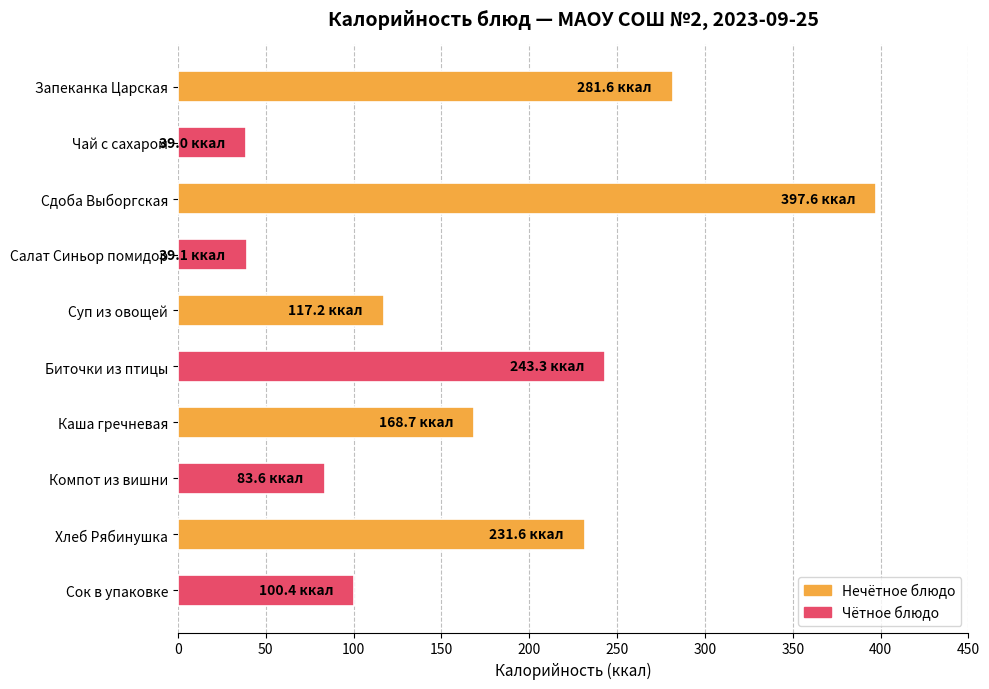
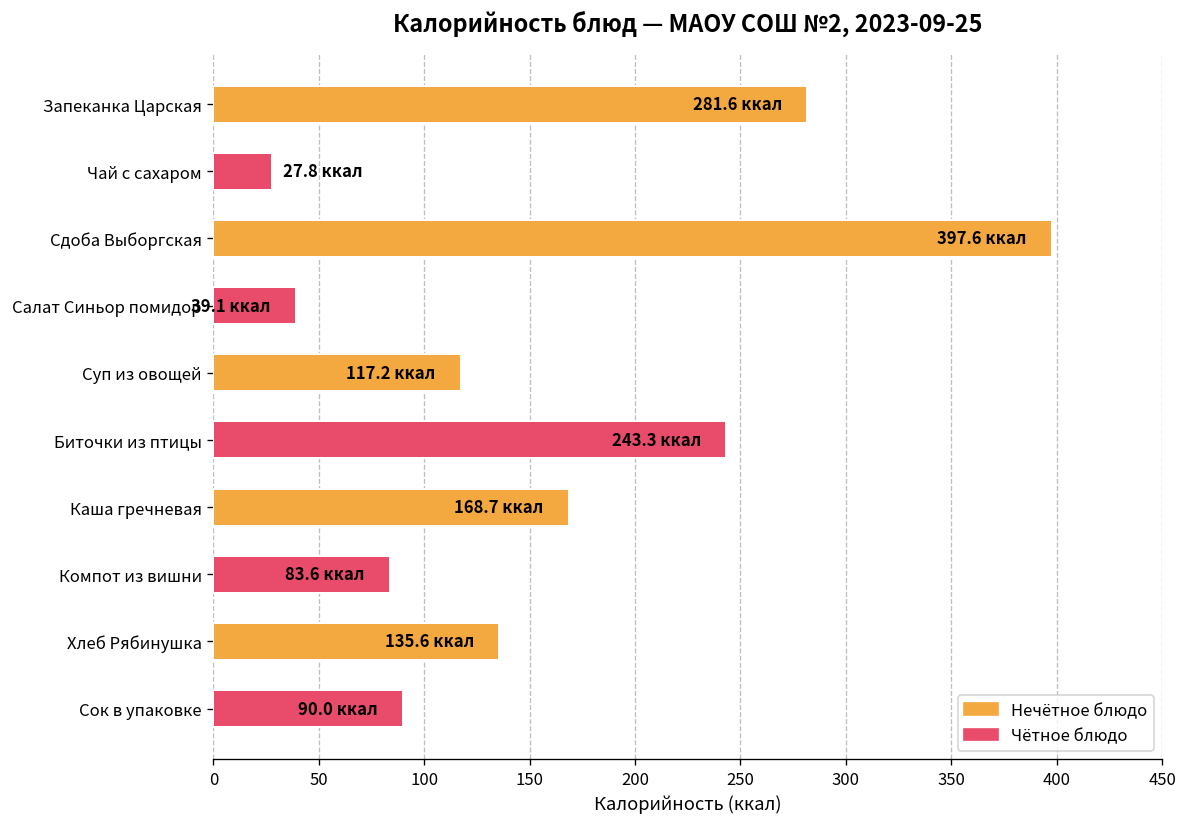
Чай с сахаром: 39.0 -> 27.8
Хлеб Рябинушка: 231.6 -> 135.6
Сок в упаковке: 100.4 -> 90.0
